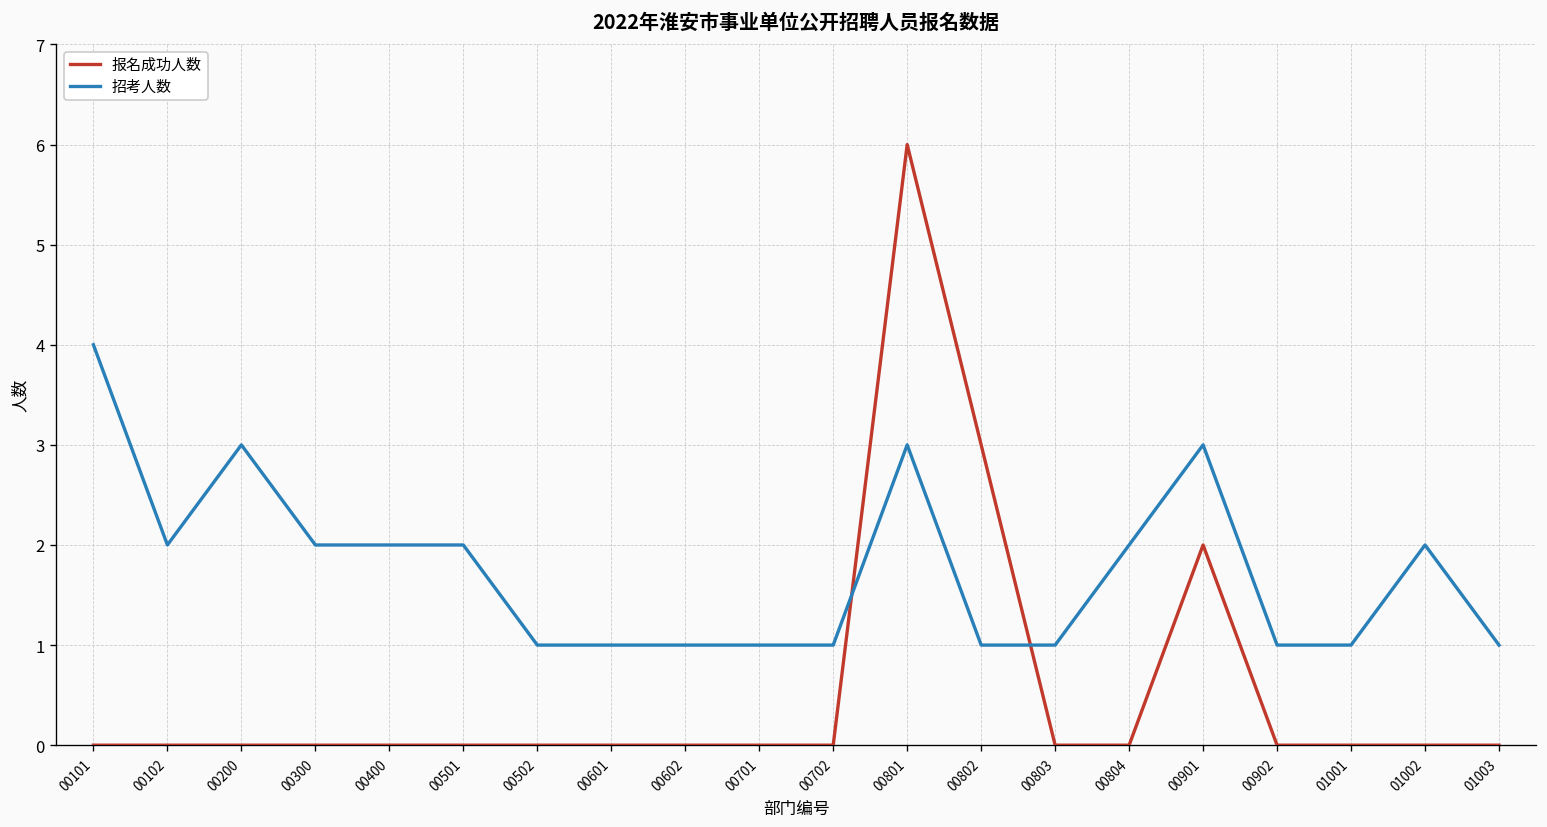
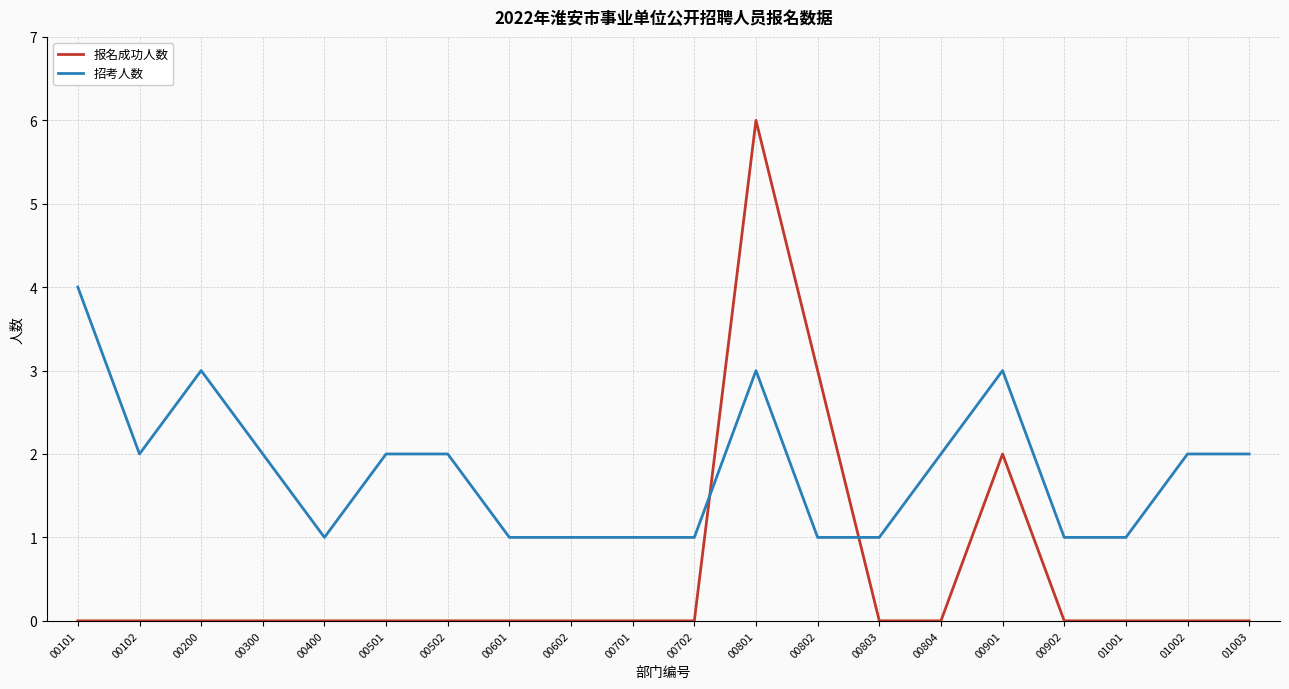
招考人数, 00400: 2 -> 1
招考人数, 00502: 1 -> 2
招考人数, 01003: 1 -> 2
